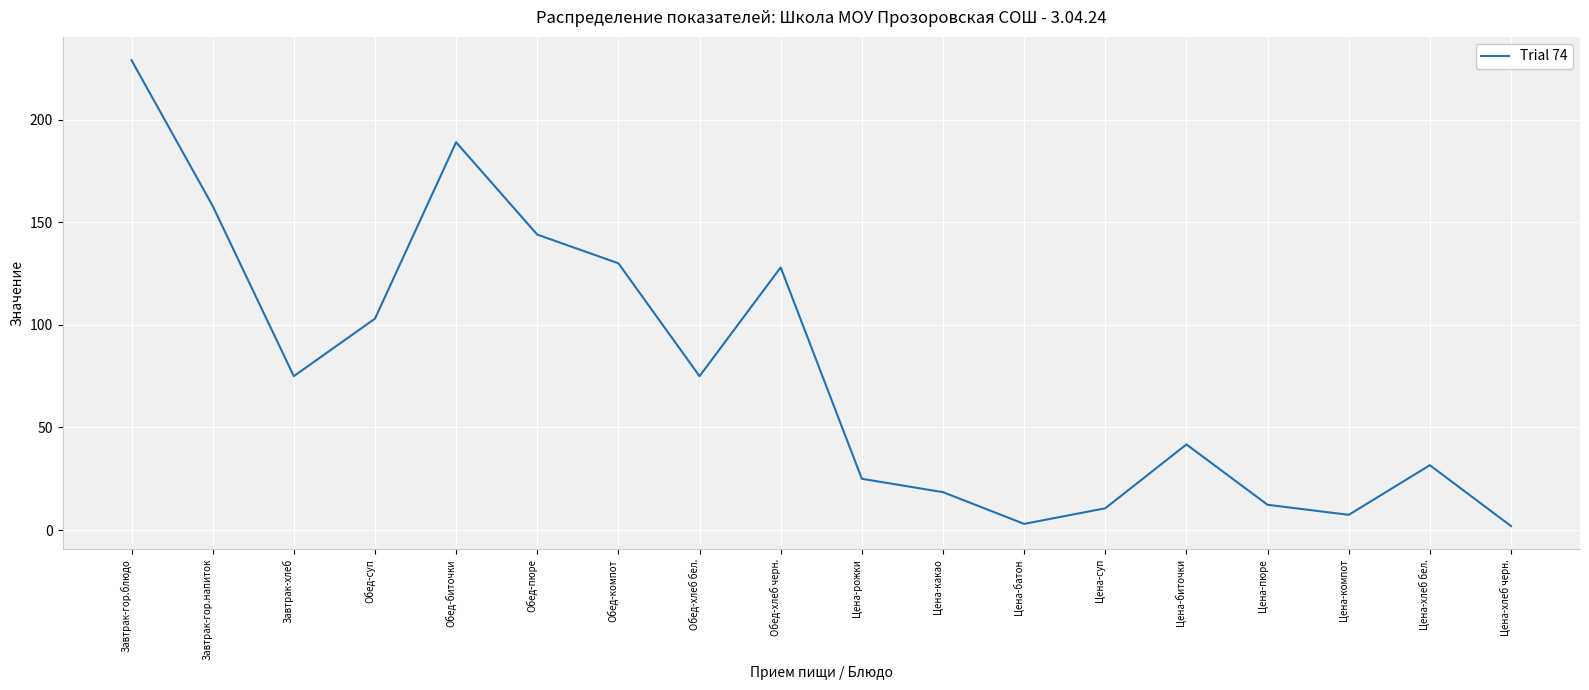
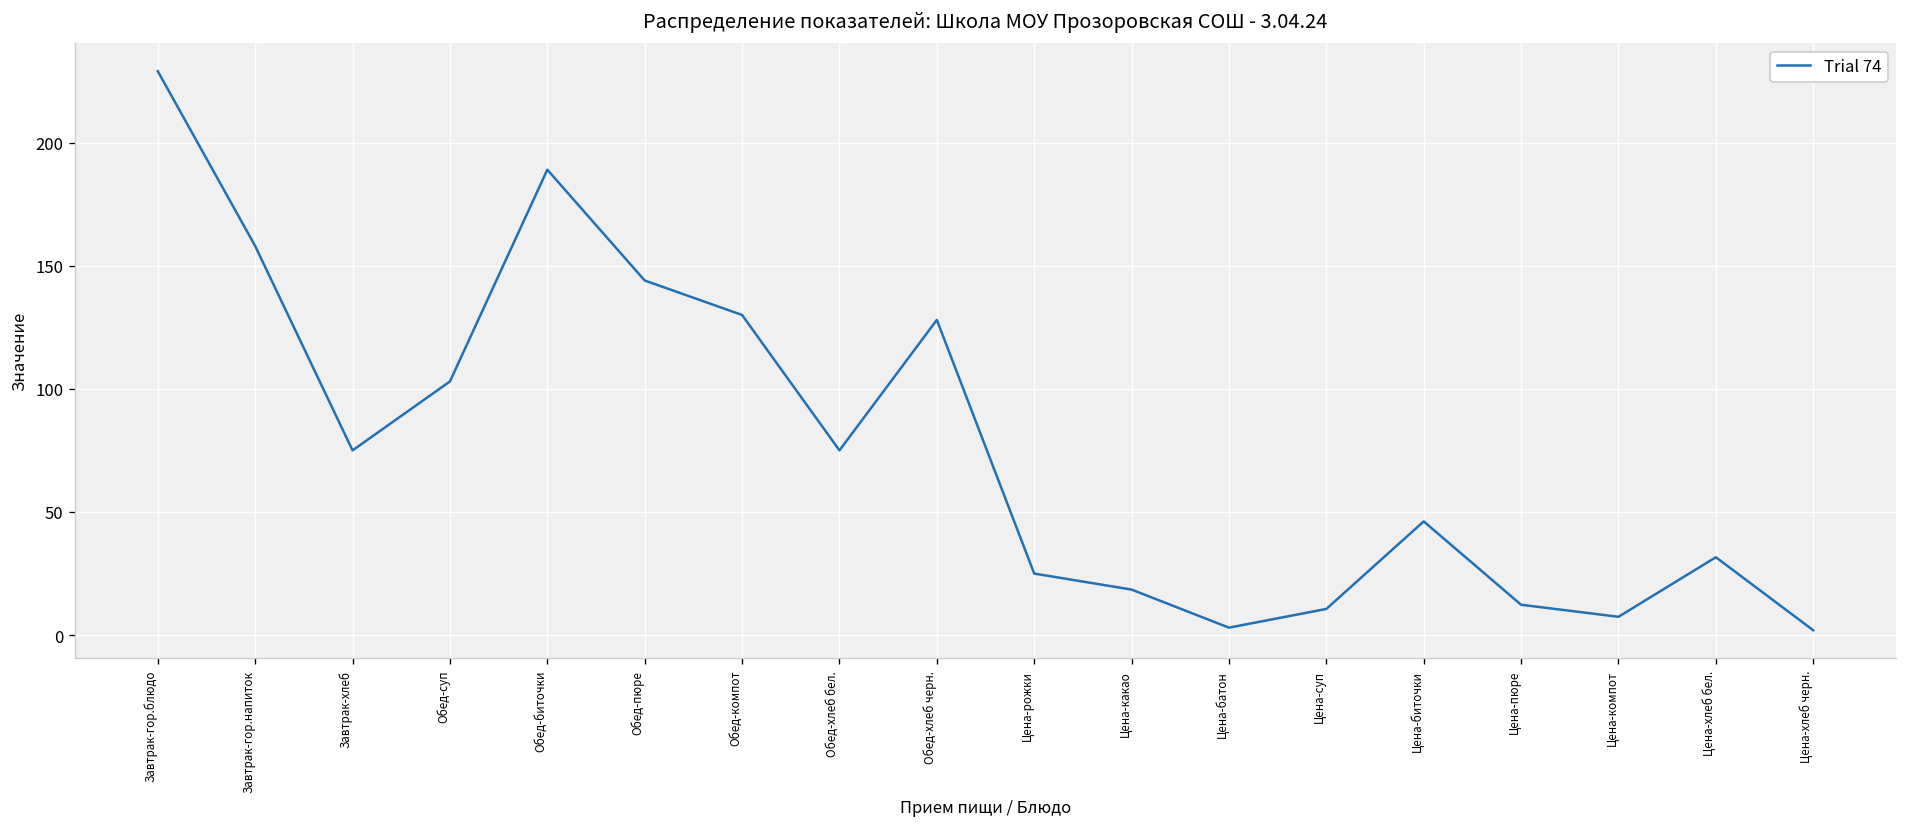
Цена-биточки: 42 -> 46
